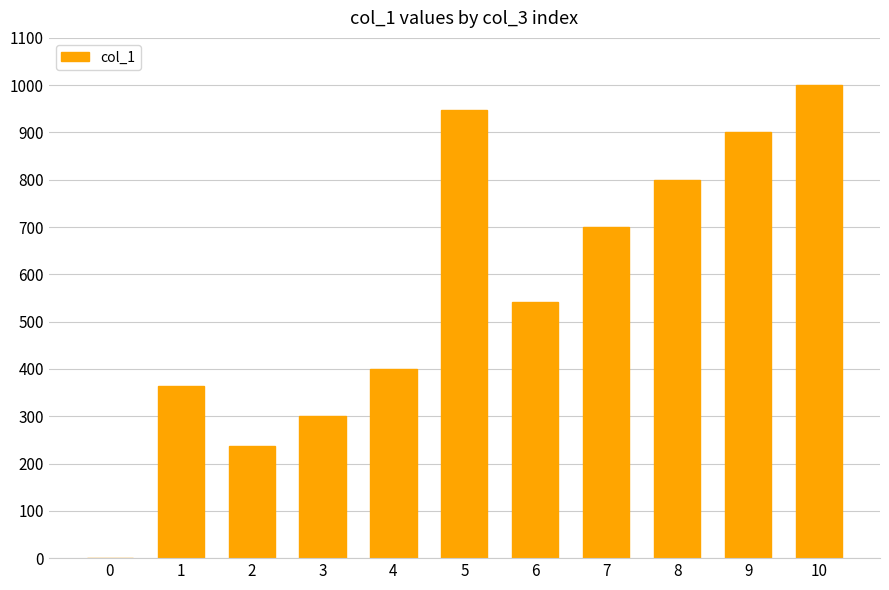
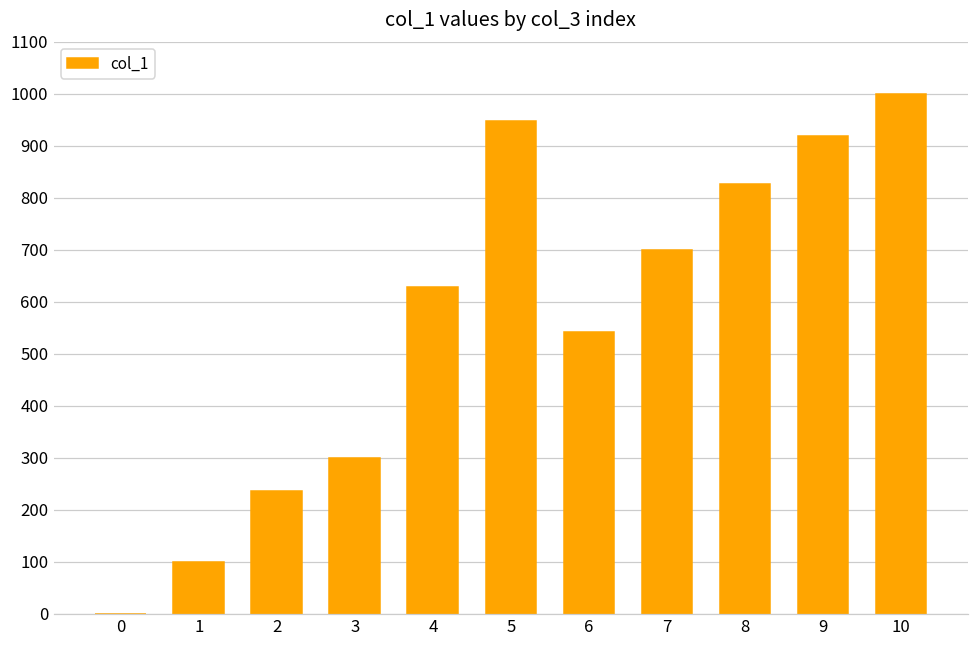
1: 360 -> 100
4: 400 -> 630
8: 800 -> 830
9: 900 -> 920
